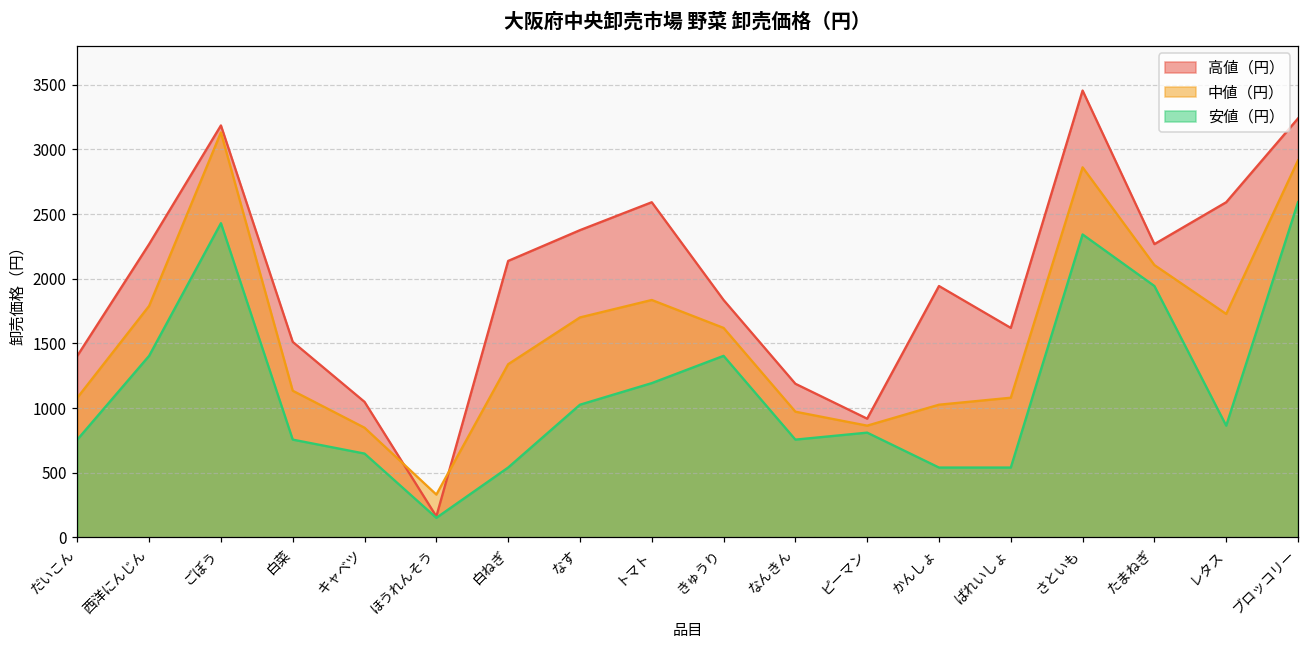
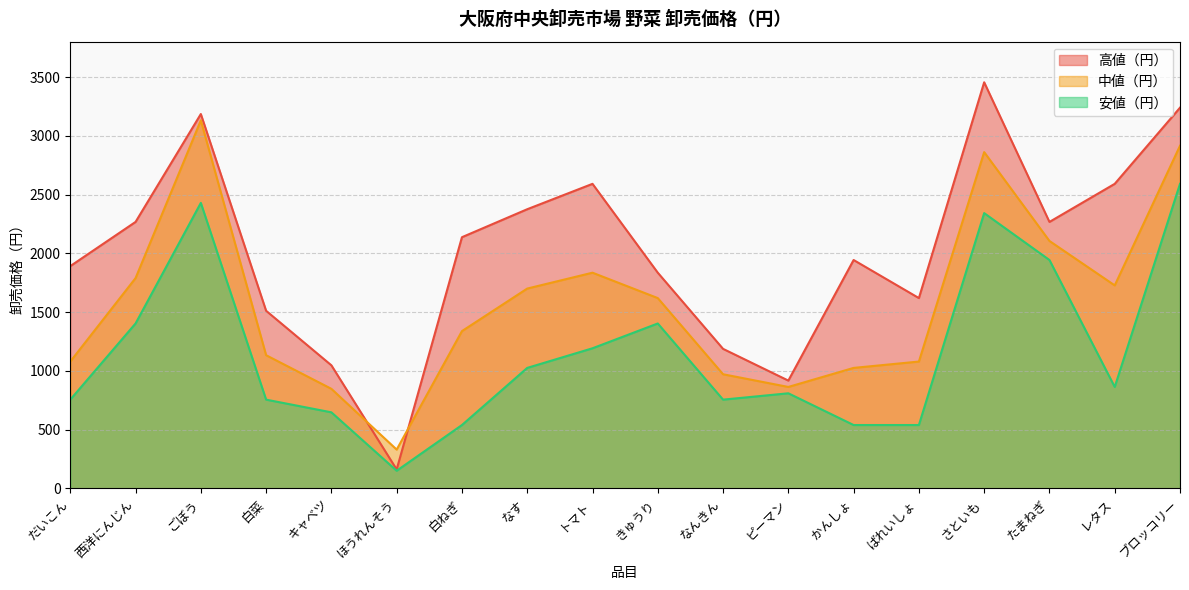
高値（円）, だいこん: 1400 -> 1890
